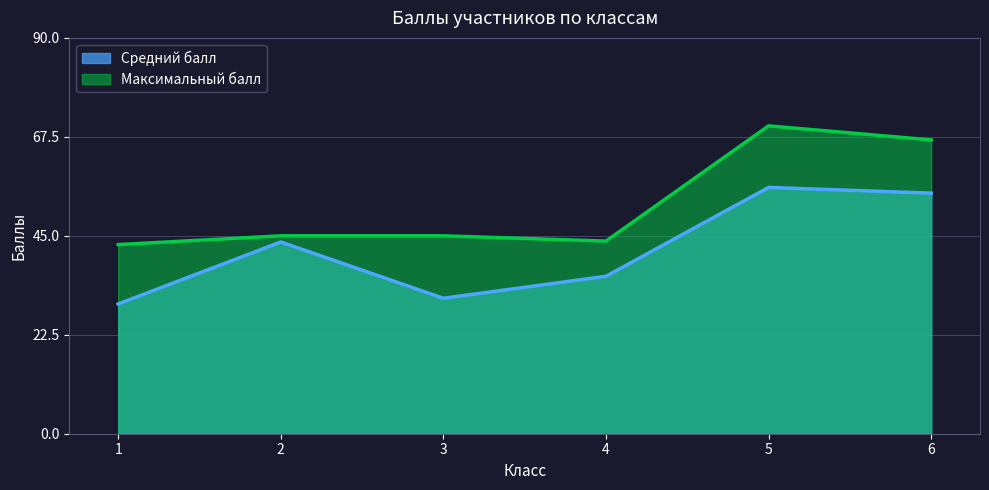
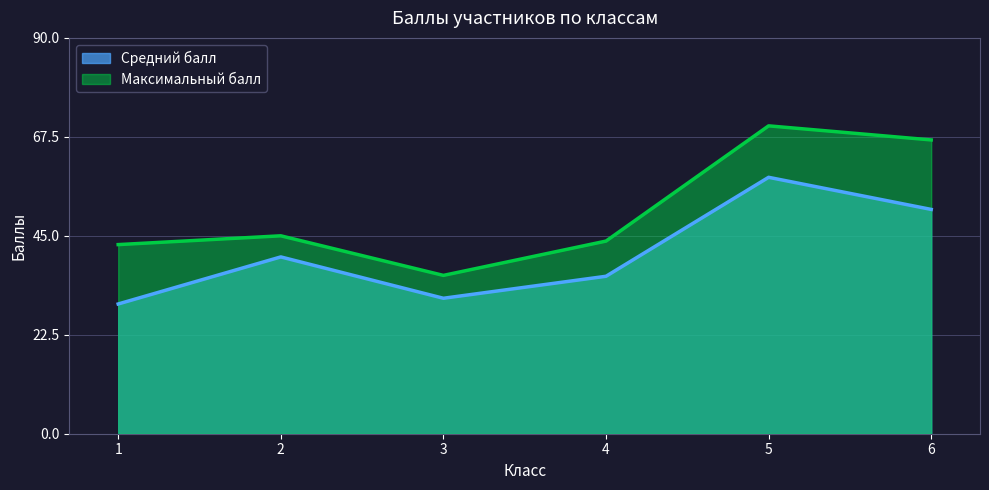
Средний балл, 2: 44 -> 40
Максимальный балл, 3: 45 -> 36
Средний балл, 5: 56 -> 58
Средний балл, 6: 55 -> 51
